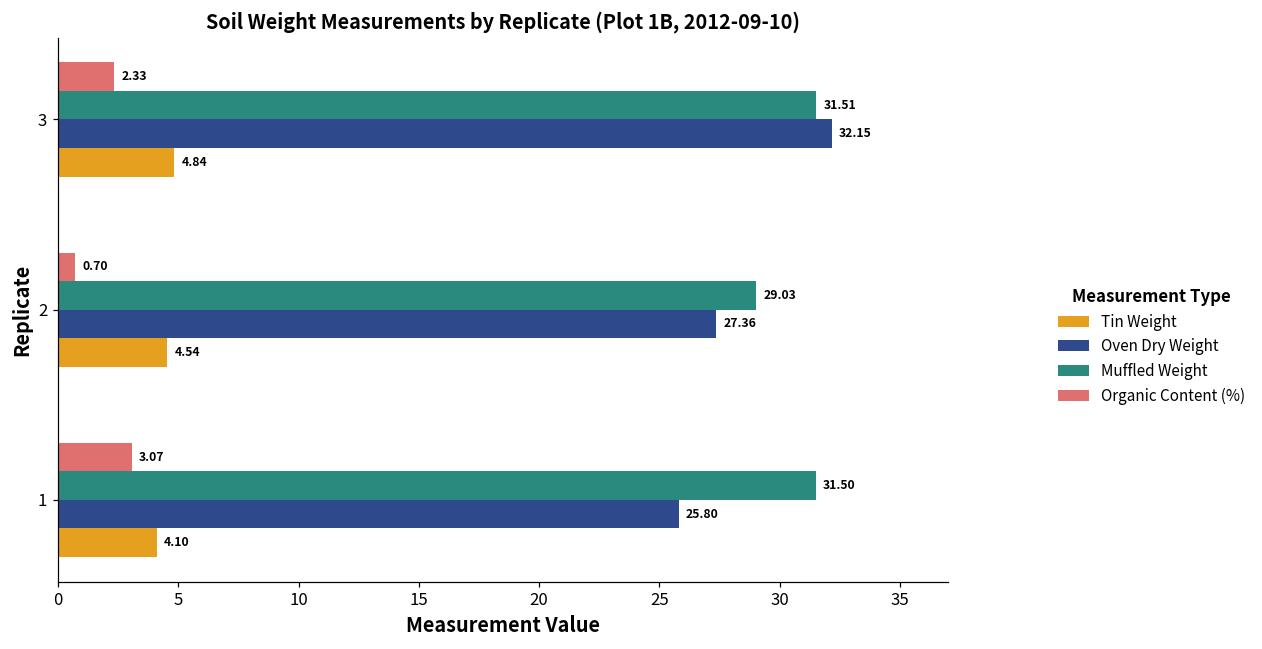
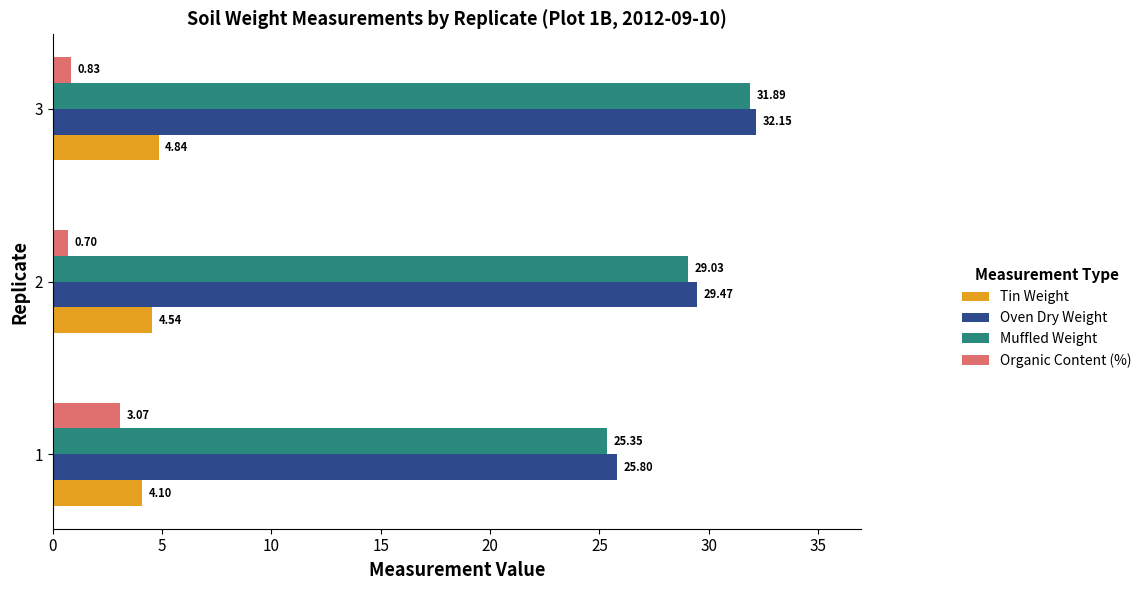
Organic Content (%), 3: 2.33 -> 0.83
Muffled Weight, 3: 31.51 -> 31.89
Oven Dry Weight, 2: 27.36 -> 29.47
Muffled Weight, 1: 31.50 -> 25.35
